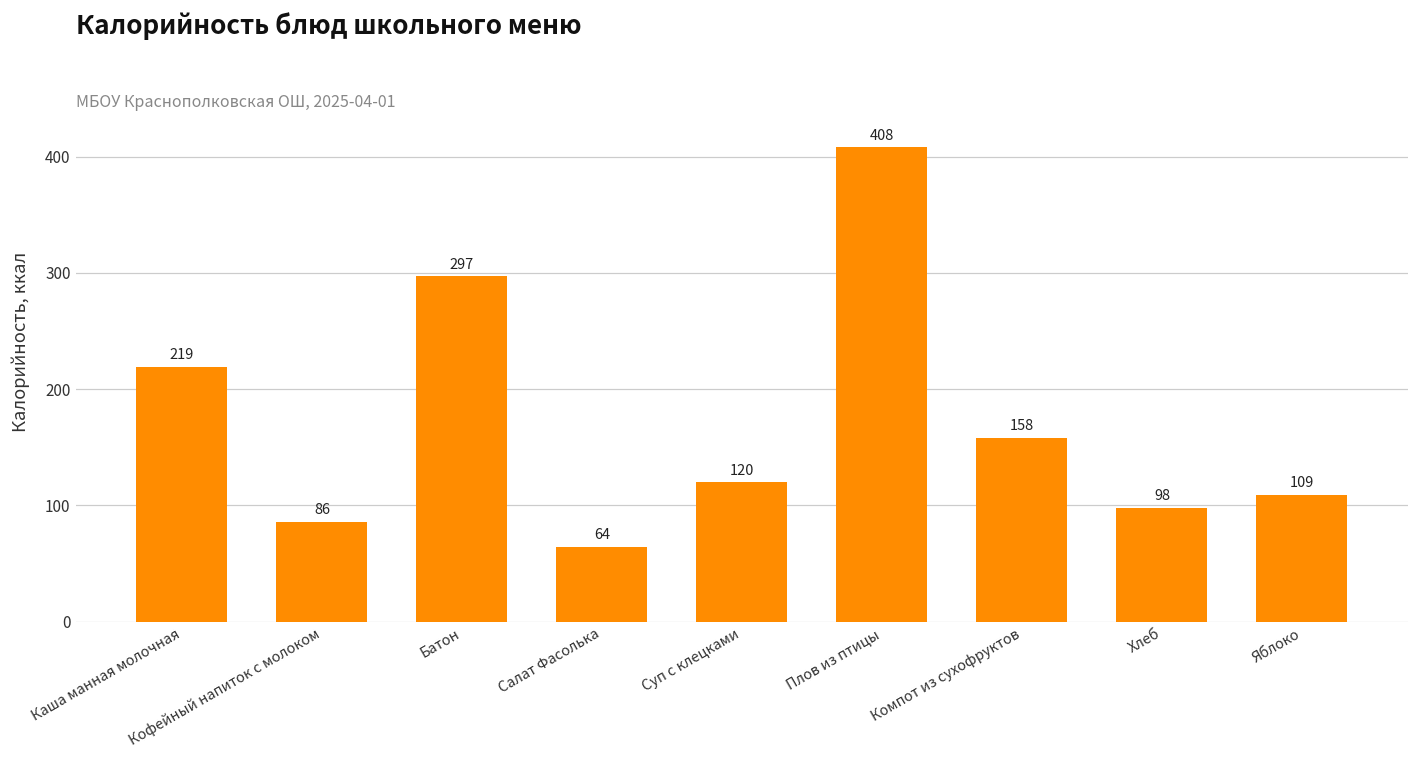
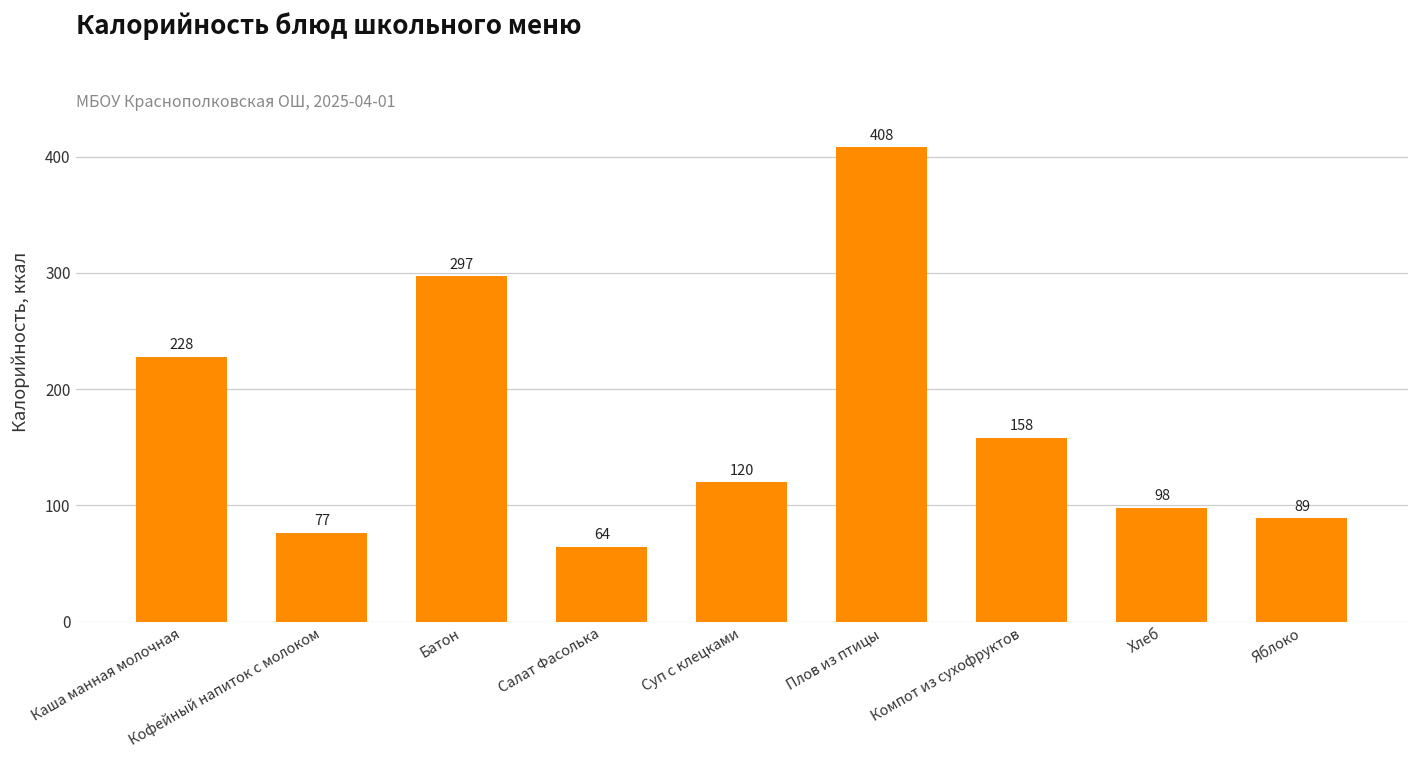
Каша манная молочная: 219 -> 228
Кофейный напиток с молоком: 86 -> 77
Яблоко: 109 -> 89
